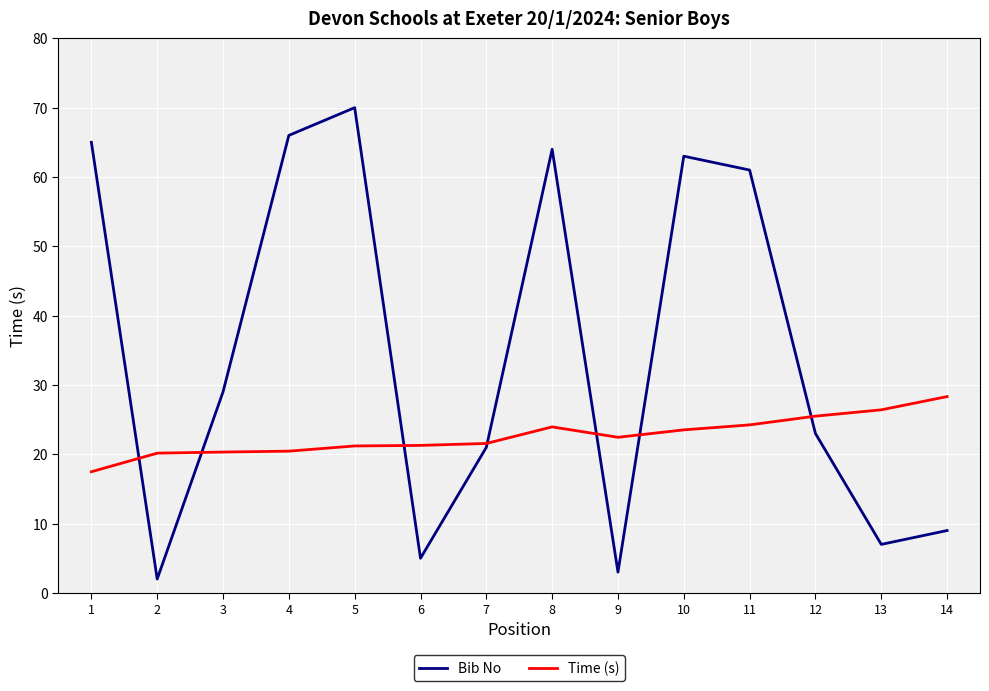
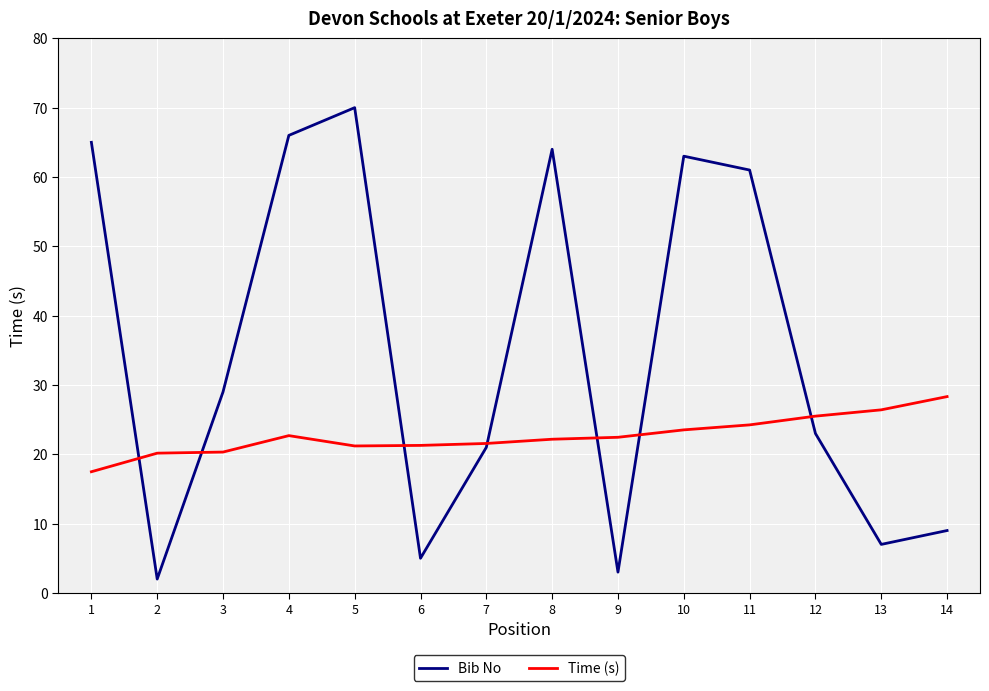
Time (s), 4: 20 -> 23
Time (s), 8: 24 -> 22
